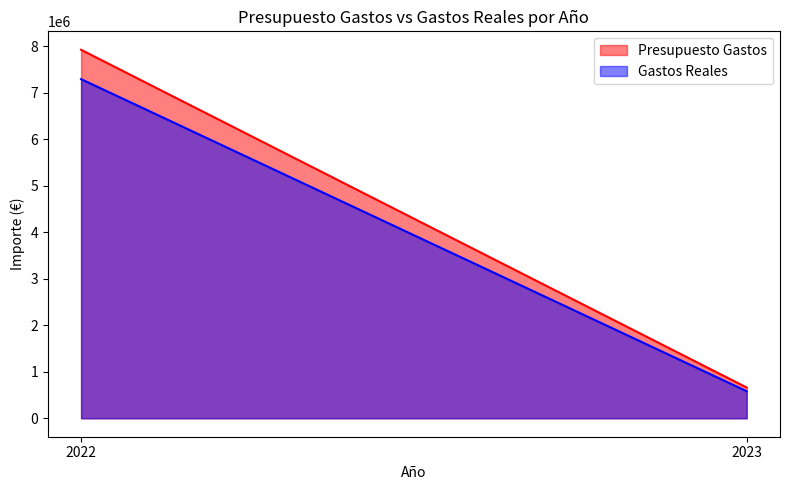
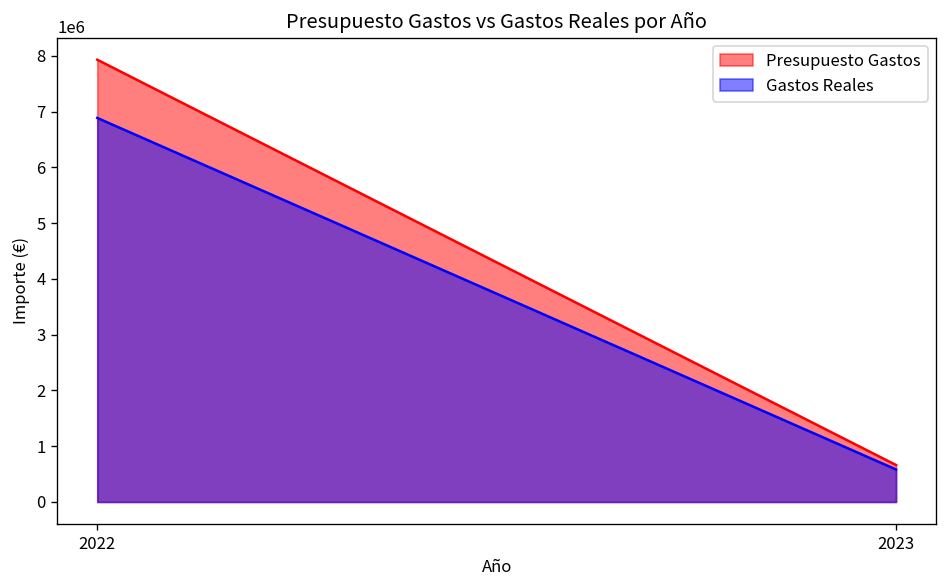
Gastos Reales, 2022: 7300000 -> 6900000
